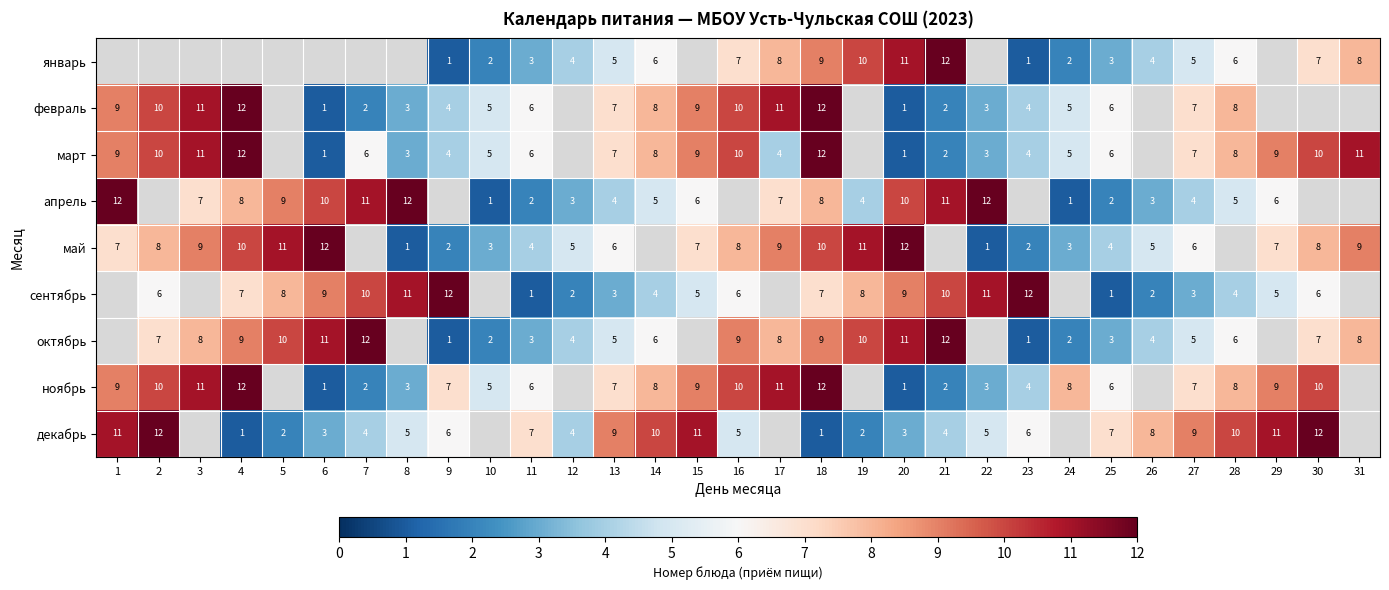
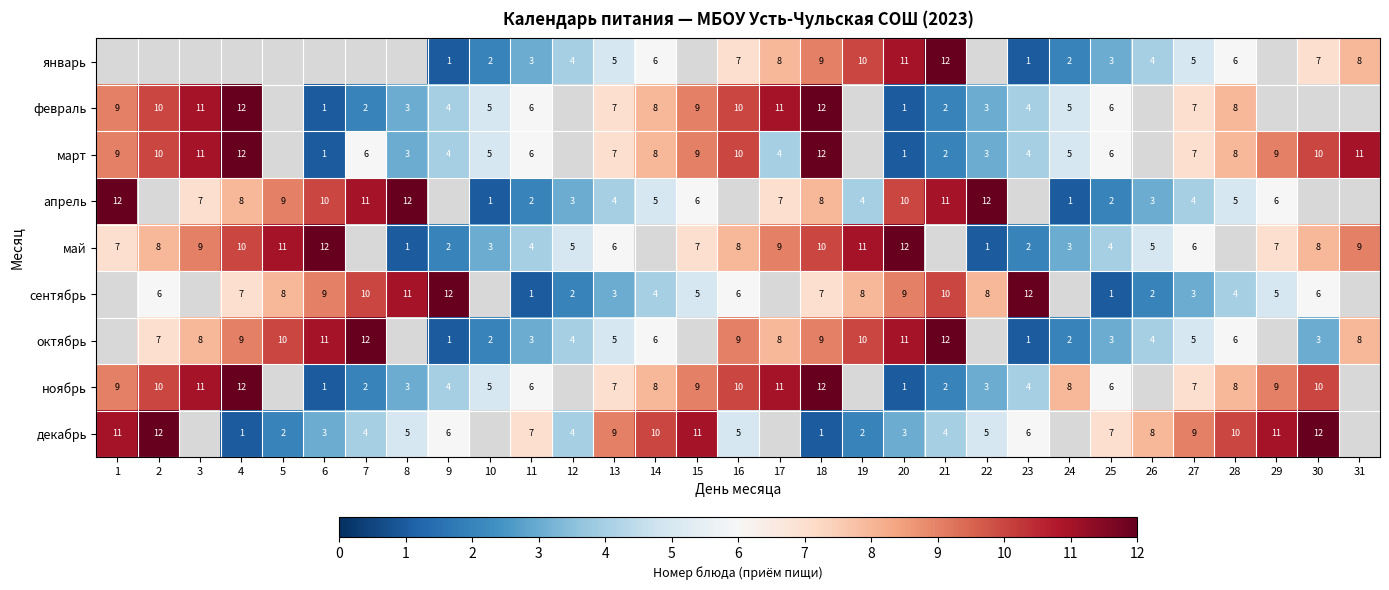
сентябрь, 22: 11 -> 8
октябрь, 30: 7 -> 3
ноябрь, 9: 7 -> 4
